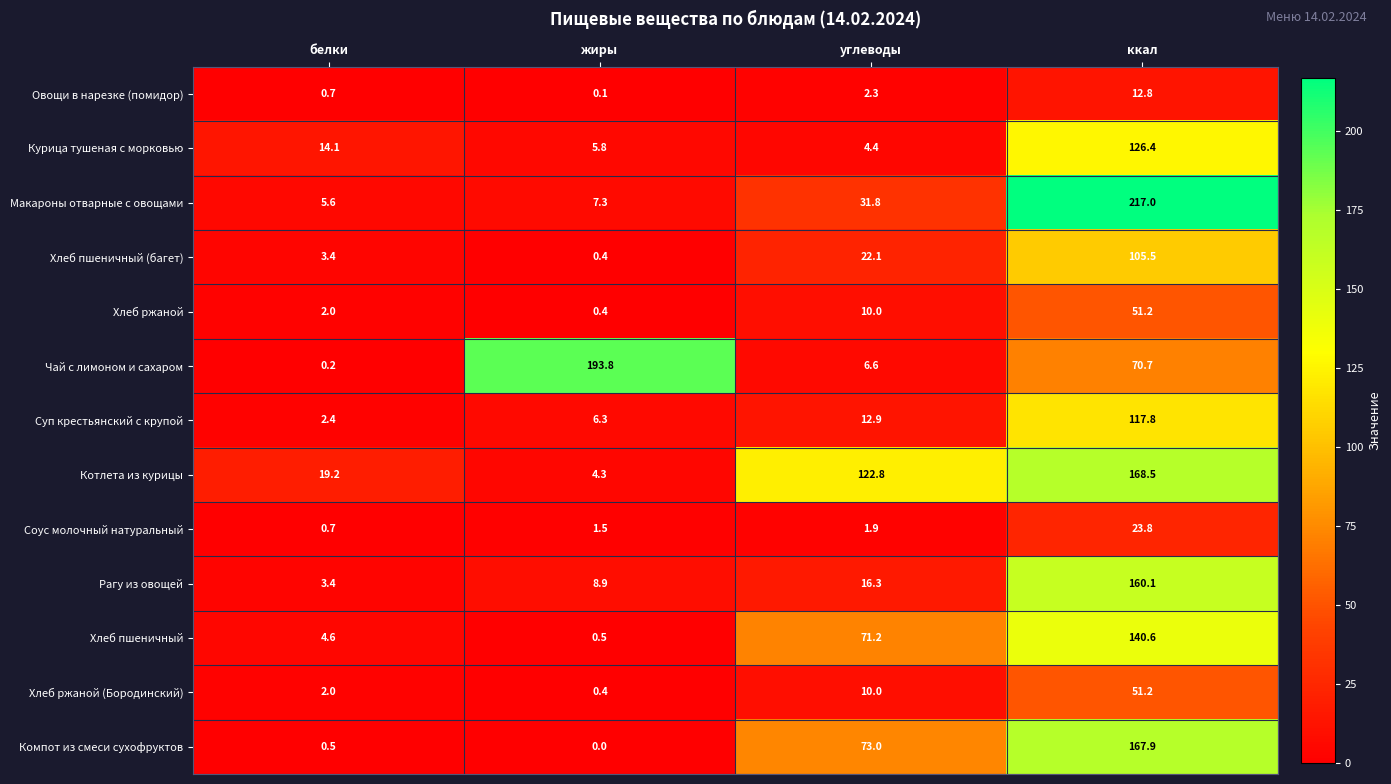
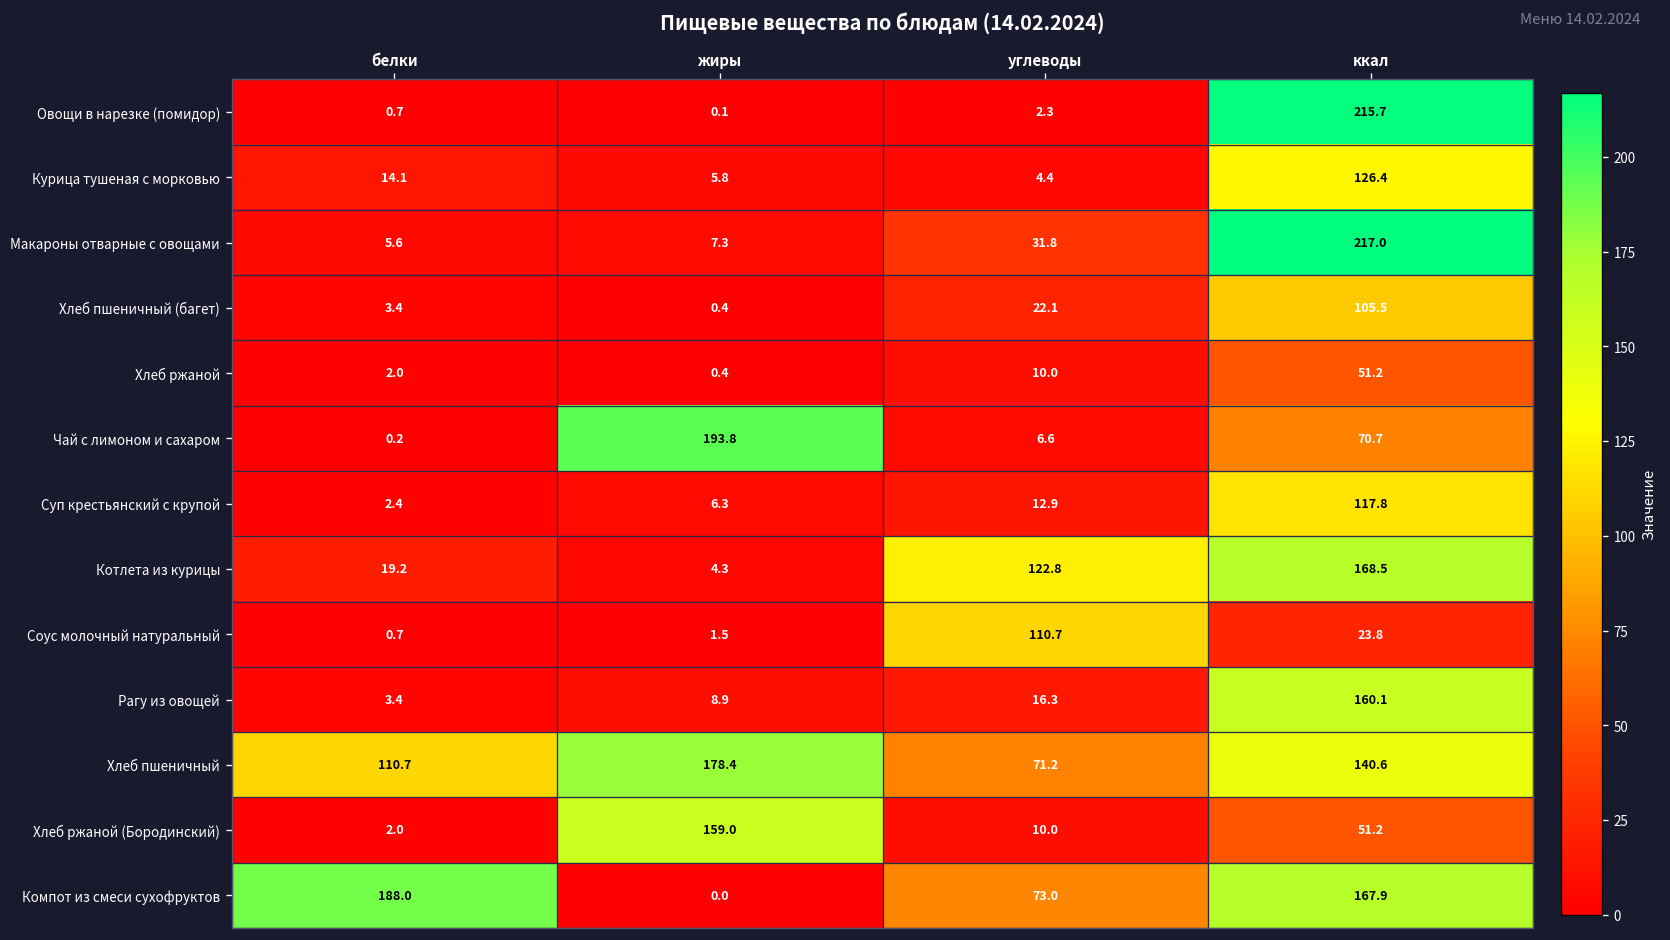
Овощи в нарезке (помидор), ккал: 12.8 -> 215.7
Соус молочный натуральный, углеводы: 1.9 -> 110.7
Хлеб пшеничный, белки: 4.6 -> 110.7
Хлеб пшеничный, жиры: 0.5 -> 178.4
Хлеб ржаной (Бородинский), жиры: 0.4 -> 159.0
Компот из смеси сухофруктов, белки: 0.5 -> 188.0
